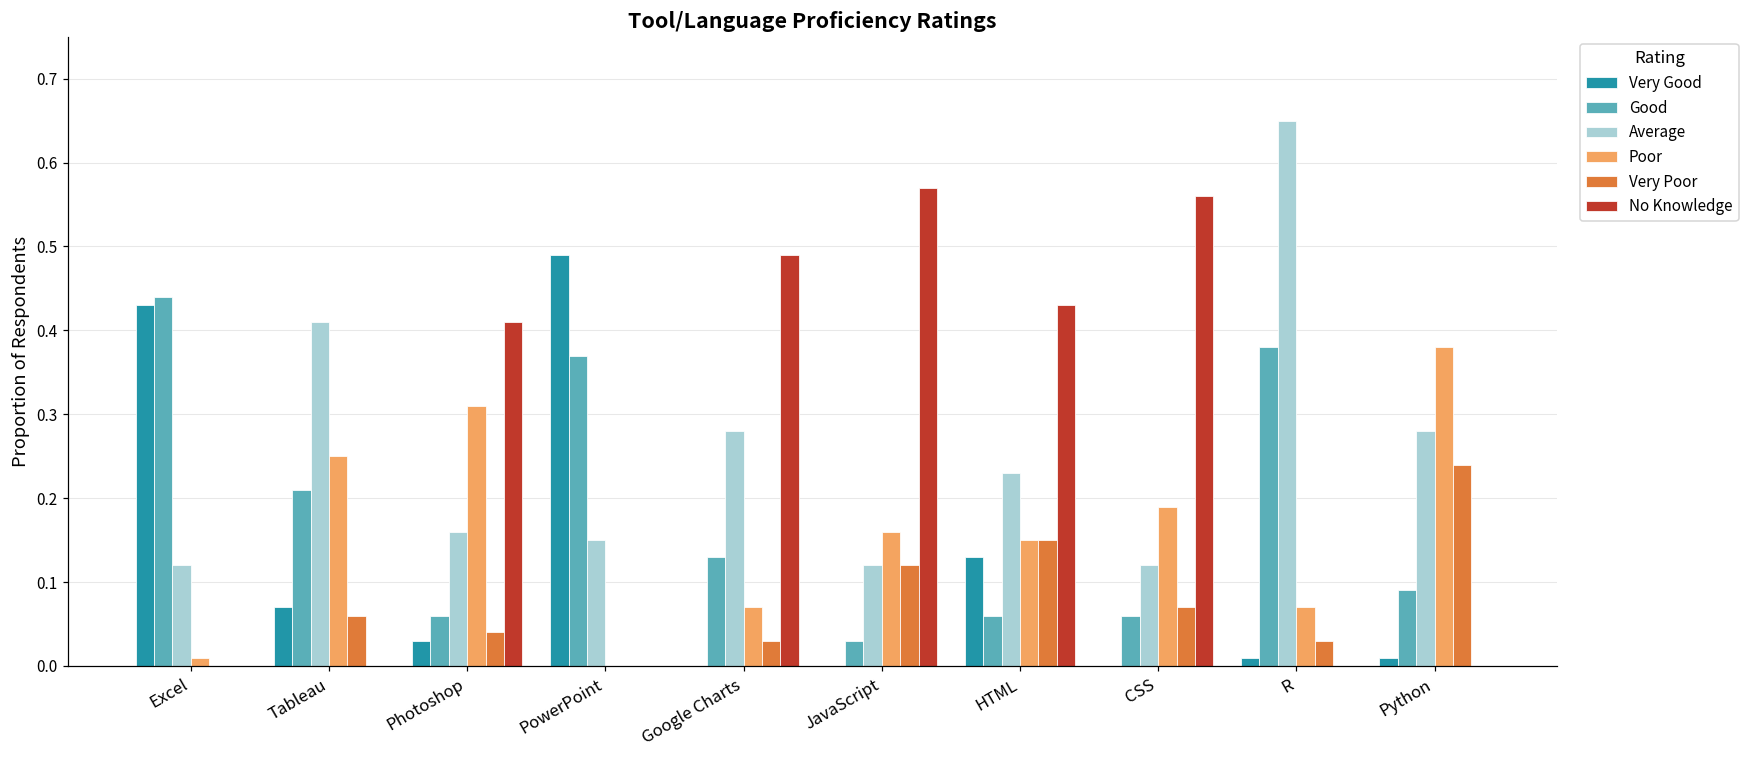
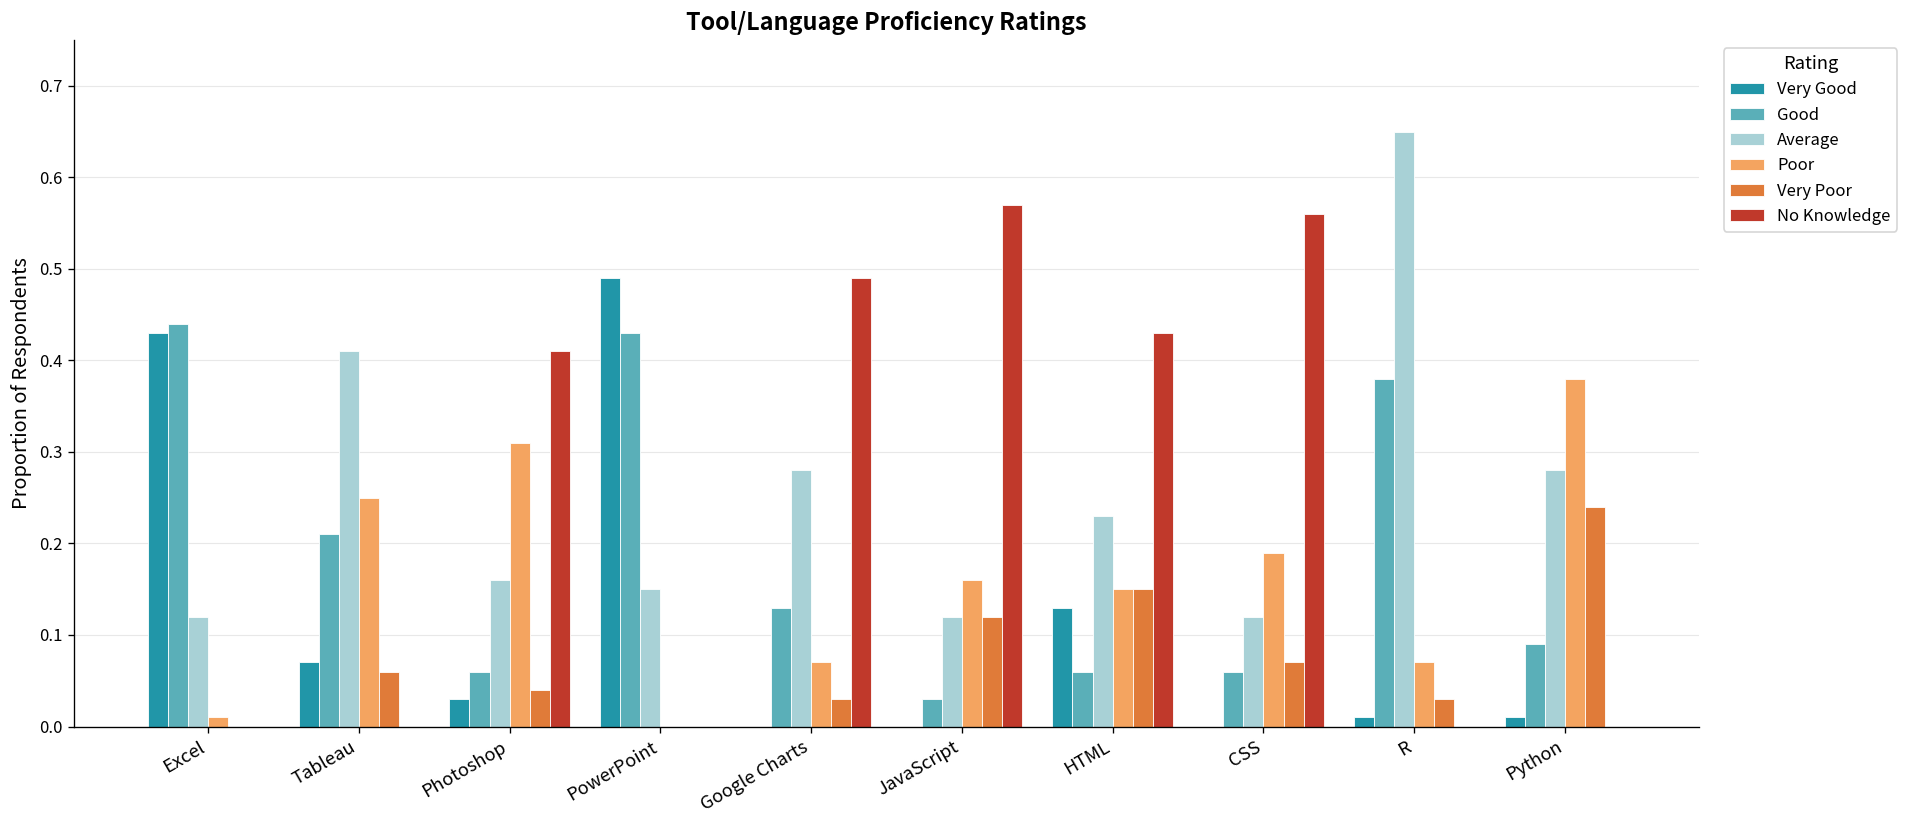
Good, PowerPoint: 0.37 -> 0.43
